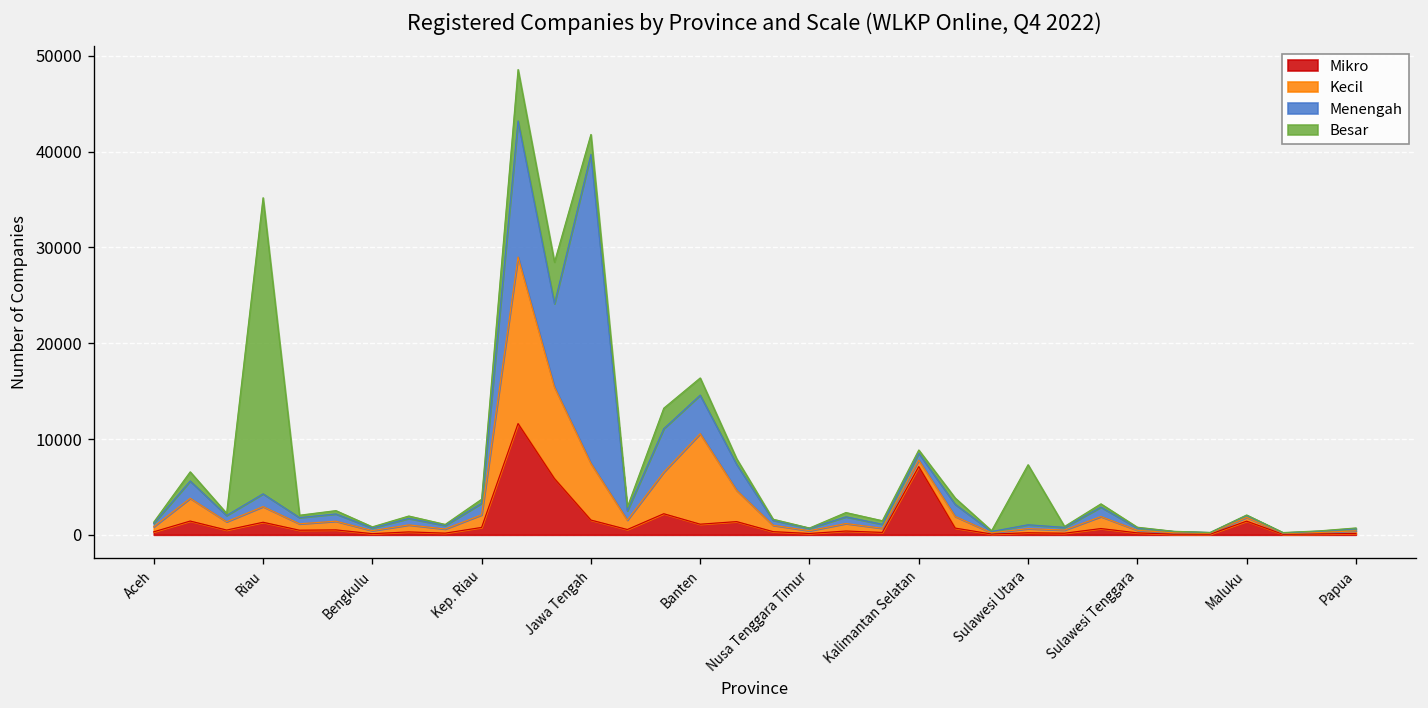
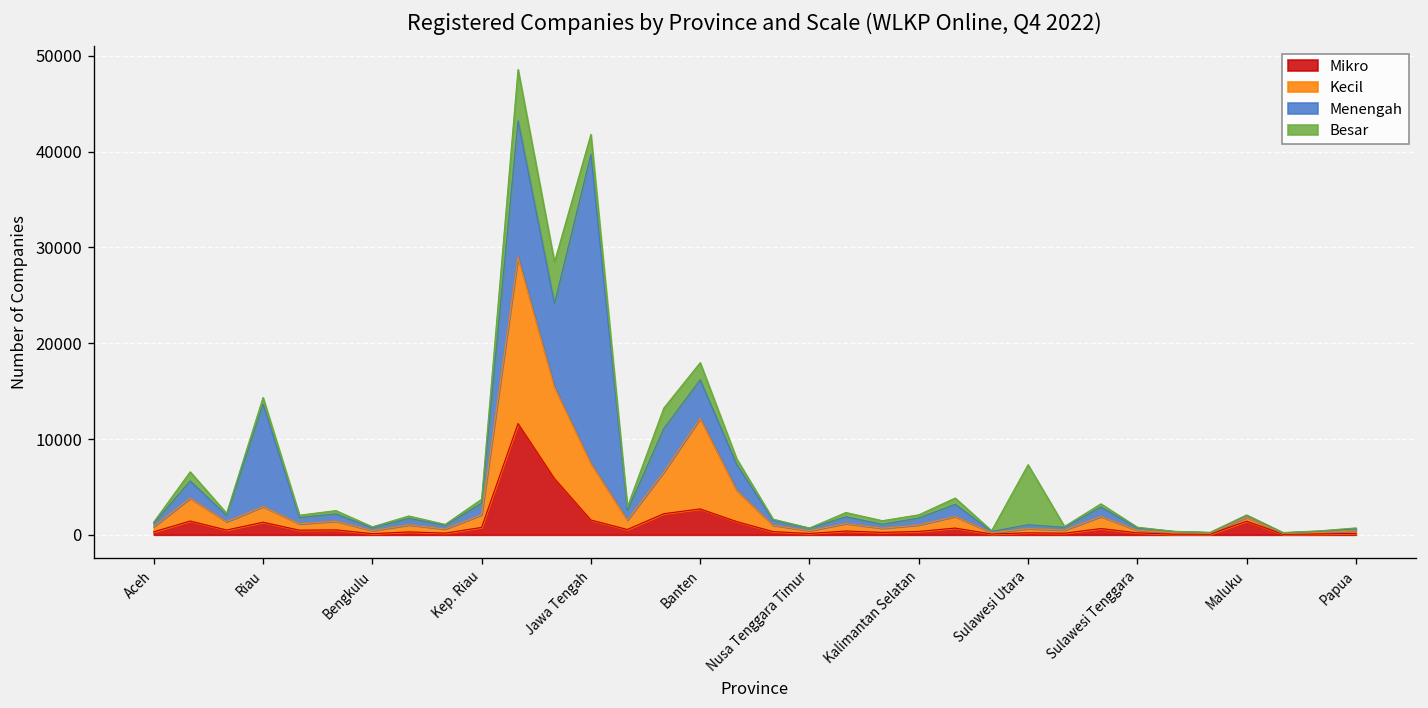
Menengah, Riau: 1000 -> 11000
Besar, Riau: 31000 -> 1000
Mikro, Banten: 1000 -> 3000
Mikro, Kalimantan Selatan: 7000 -> 0
